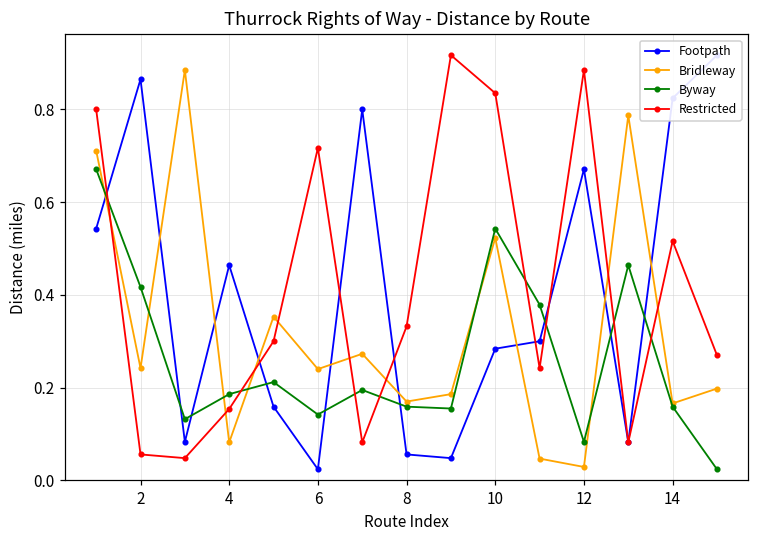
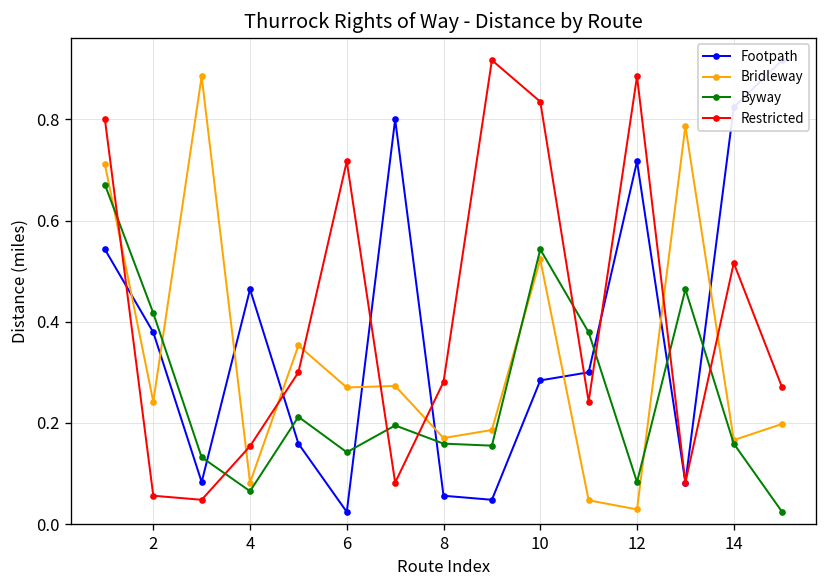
Footpath, 2: 0.87 -> 0.38
Byway, 4: 0.19 -> 0.07
Bridleway, 6: 0.24 -> 0.27
Restricted, 8: 0.33 -> 0.28
Footpath, 12: 0.67 -> 0.72
